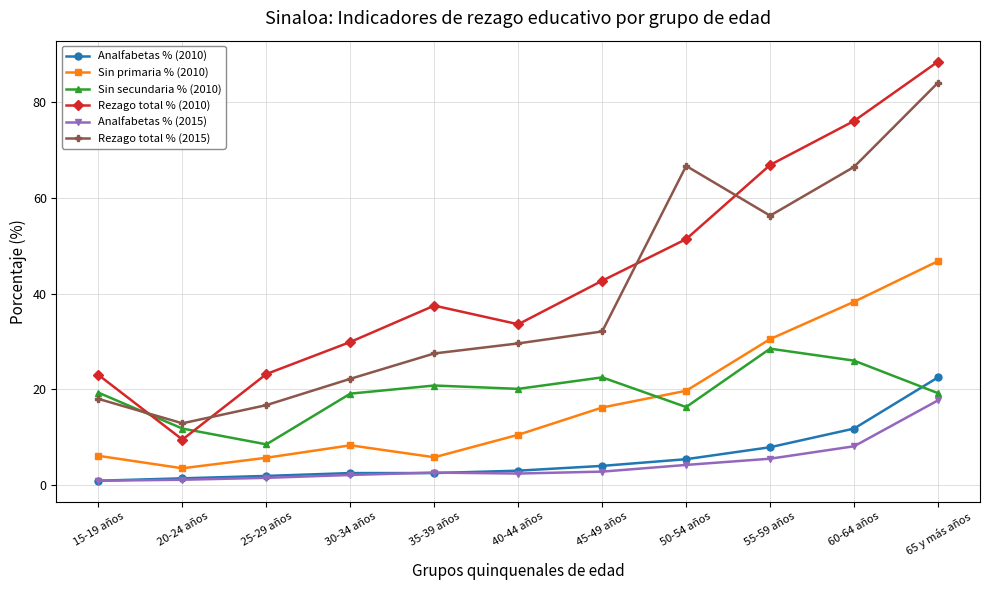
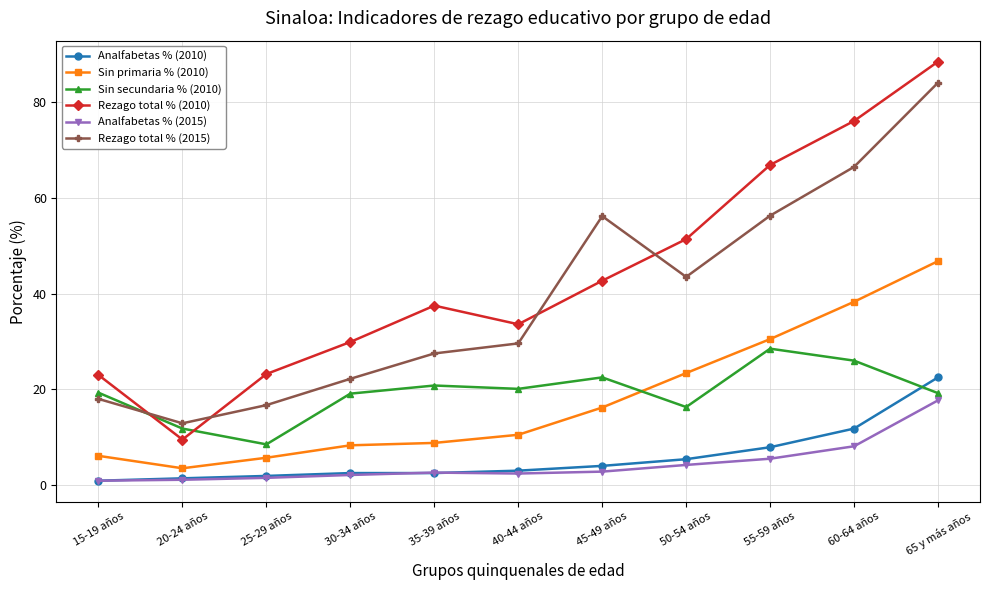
Sin primaria % (2010), 35-39 años: 6 -> 9
Rezago total % (2015), 45-49 años: 32 -> 56
Sin primaria % (2010), 50-54 años: 20 -> 23
Rezago total % (2015), 50-54 años: 67 -> 44
